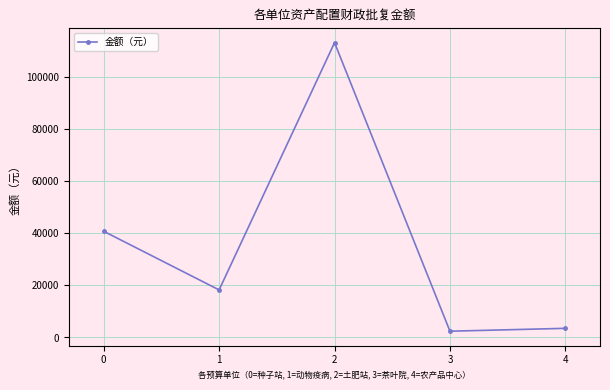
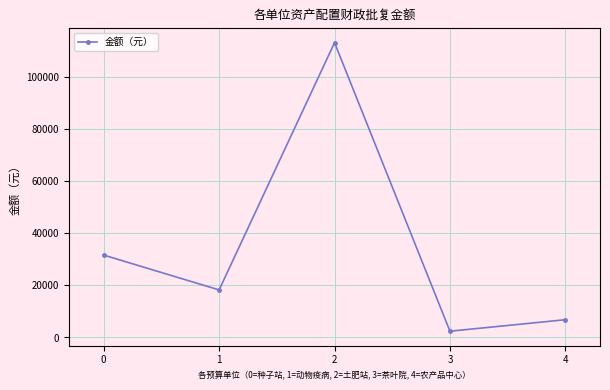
0: 41000 -> 32000
4: 4000 -> 7000
